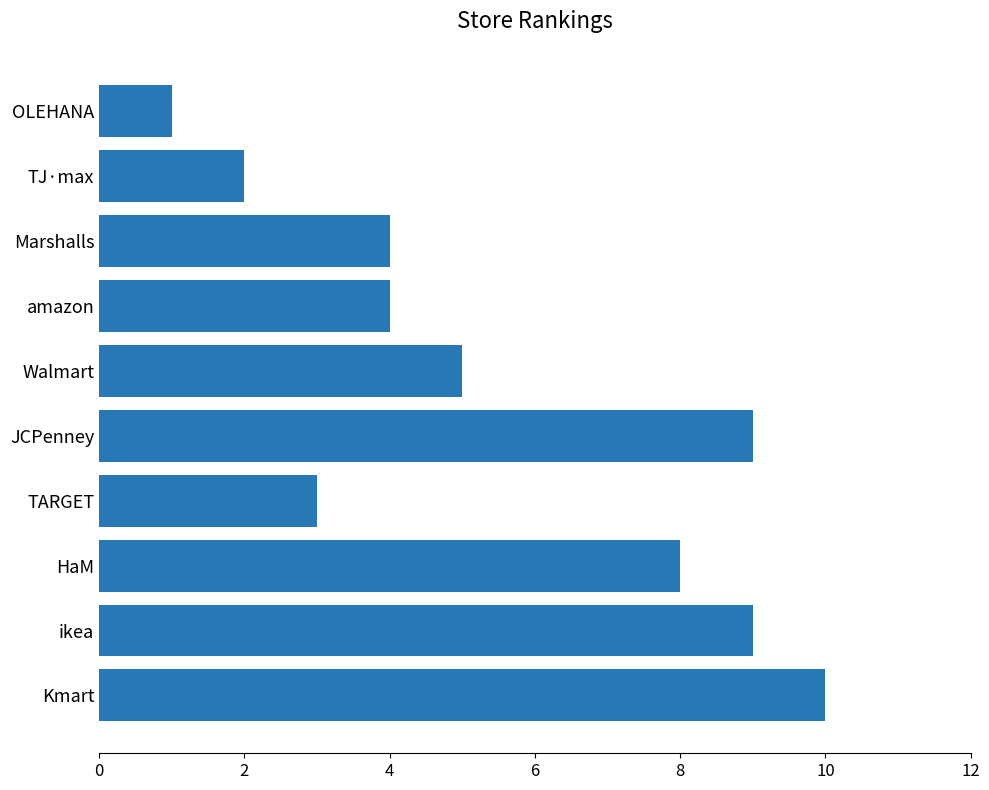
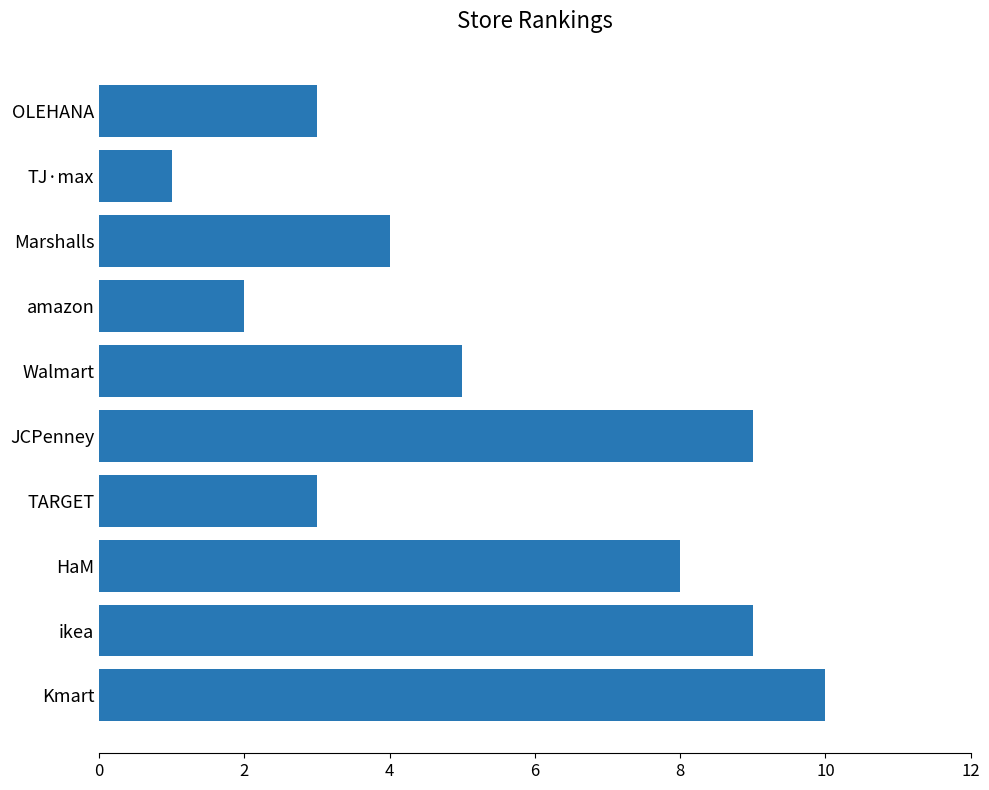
OLEHANA: 1 -> 3
TJ·max: 2 -> 1
amazon: 4 -> 2
